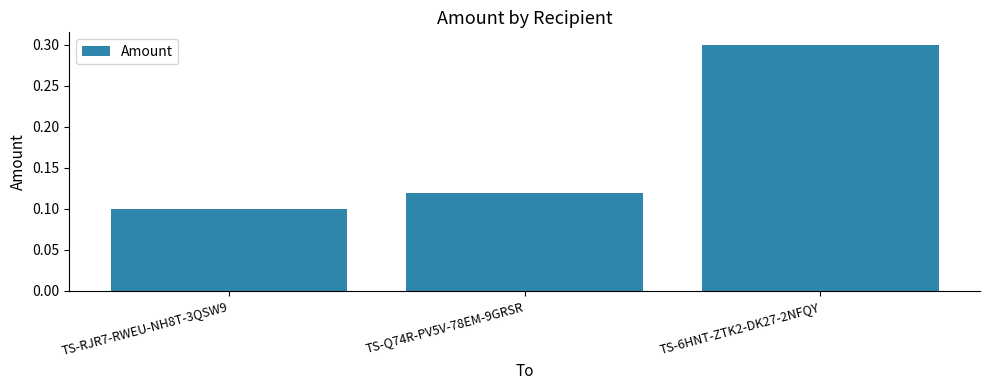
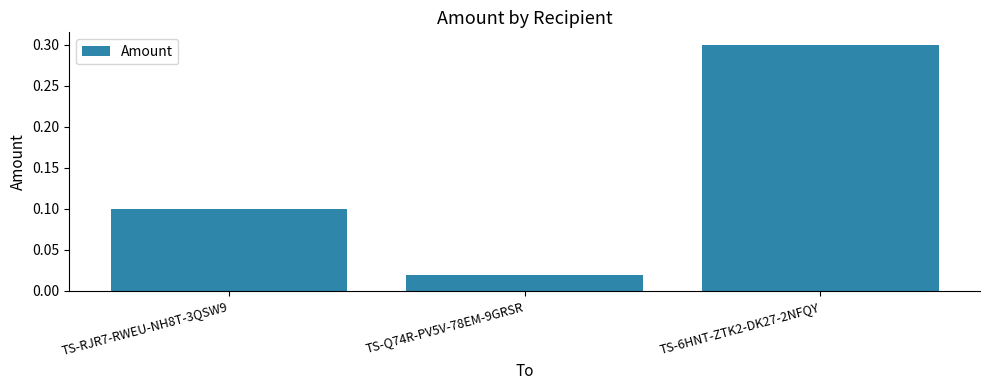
TS-Q74R-PV5V-78EM-9GRSR: 0.12 -> 0.02
